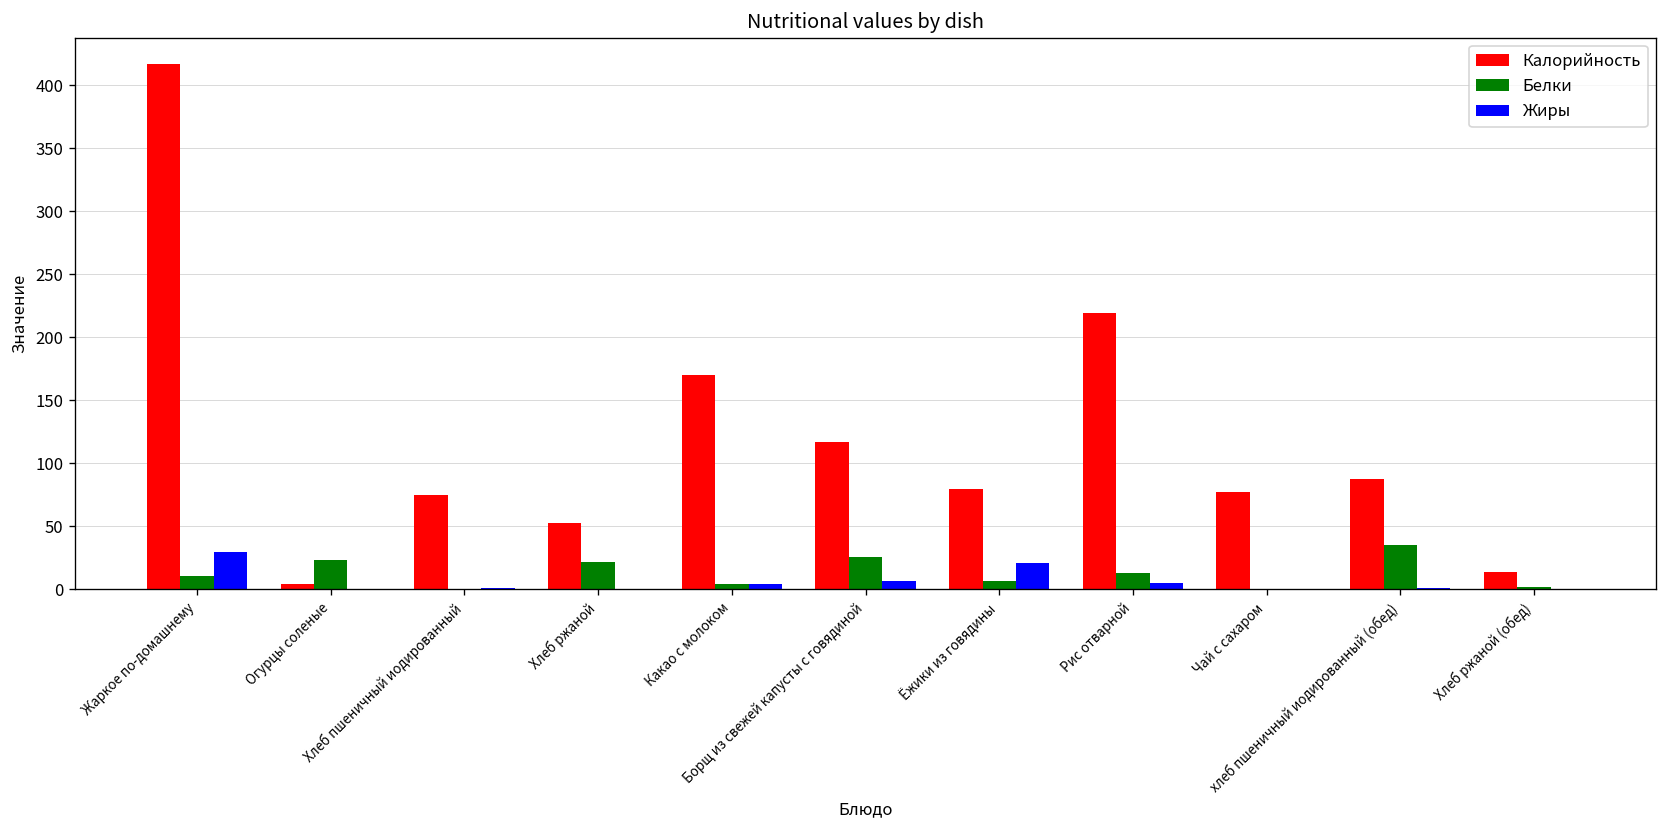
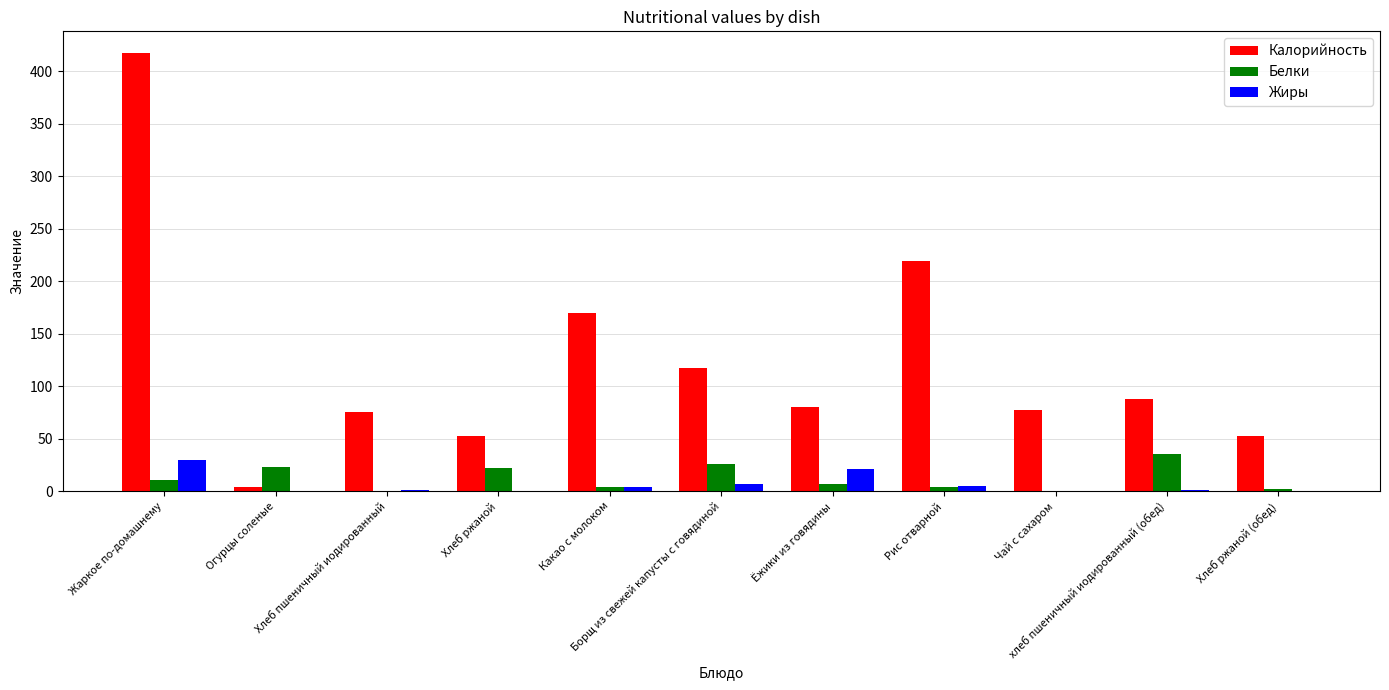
Белки, Рис отварной: 13 -> 4
Калорийность, Хлеб ржаной (обед): 14 -> 53
